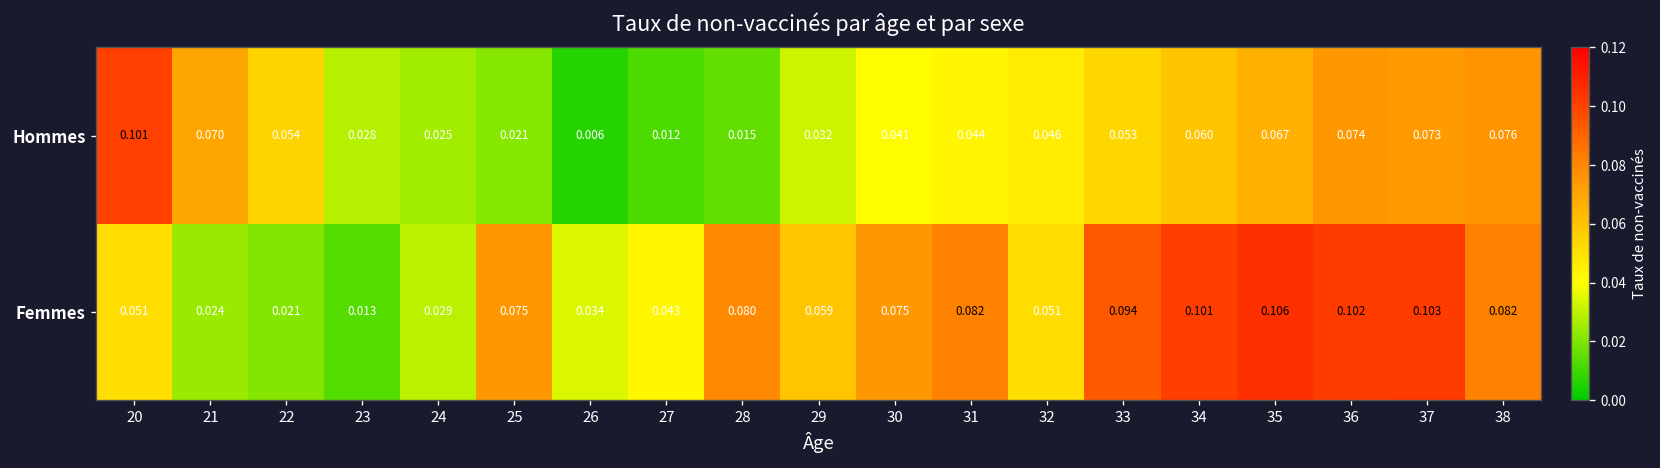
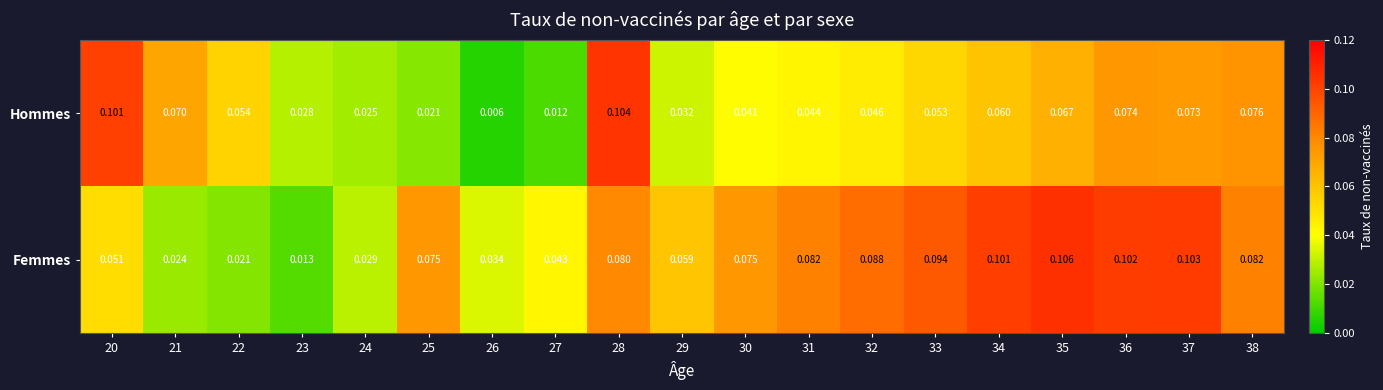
Hommes, 28: 0.015 -> 0.104
Femmes, 32: 0.051 -> 0.088
